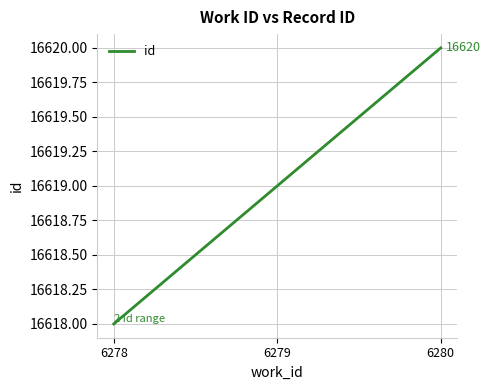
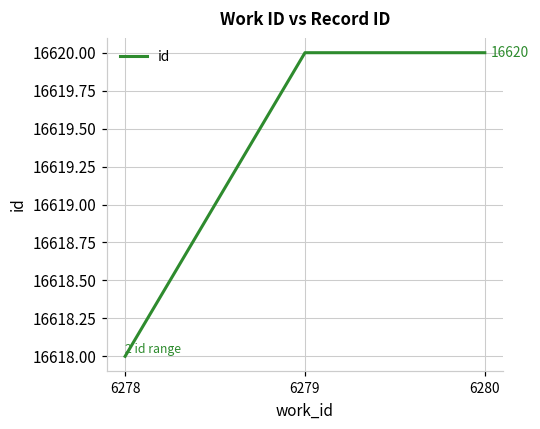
6279: 16619 -> 16620
